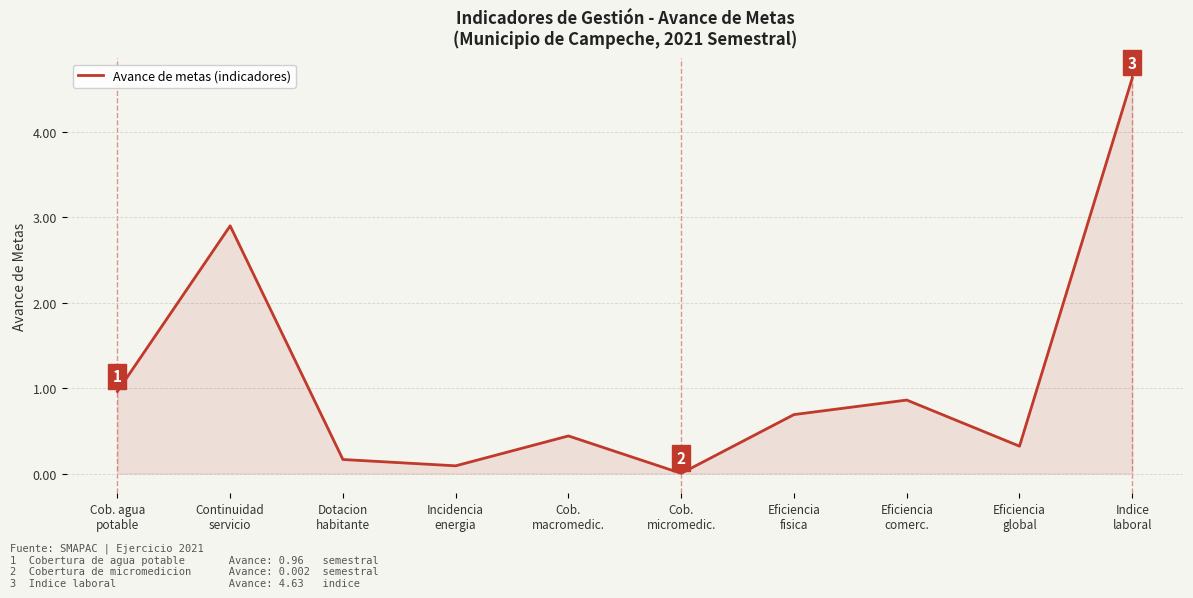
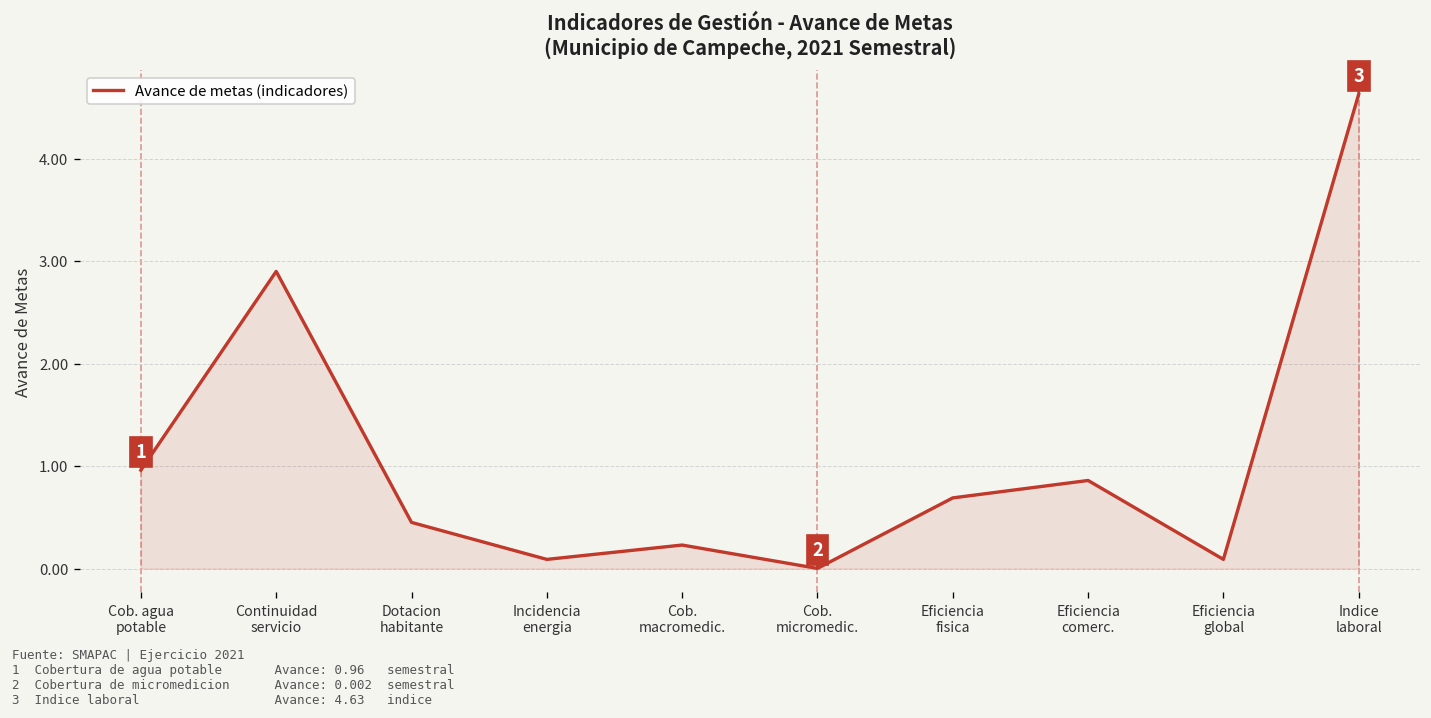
Dotacion habitante: 0.2 -> 0.5
Cob. macromedic.: 0.4 -> 0.2
Eficiencia global: 0.3 -> 0.1
